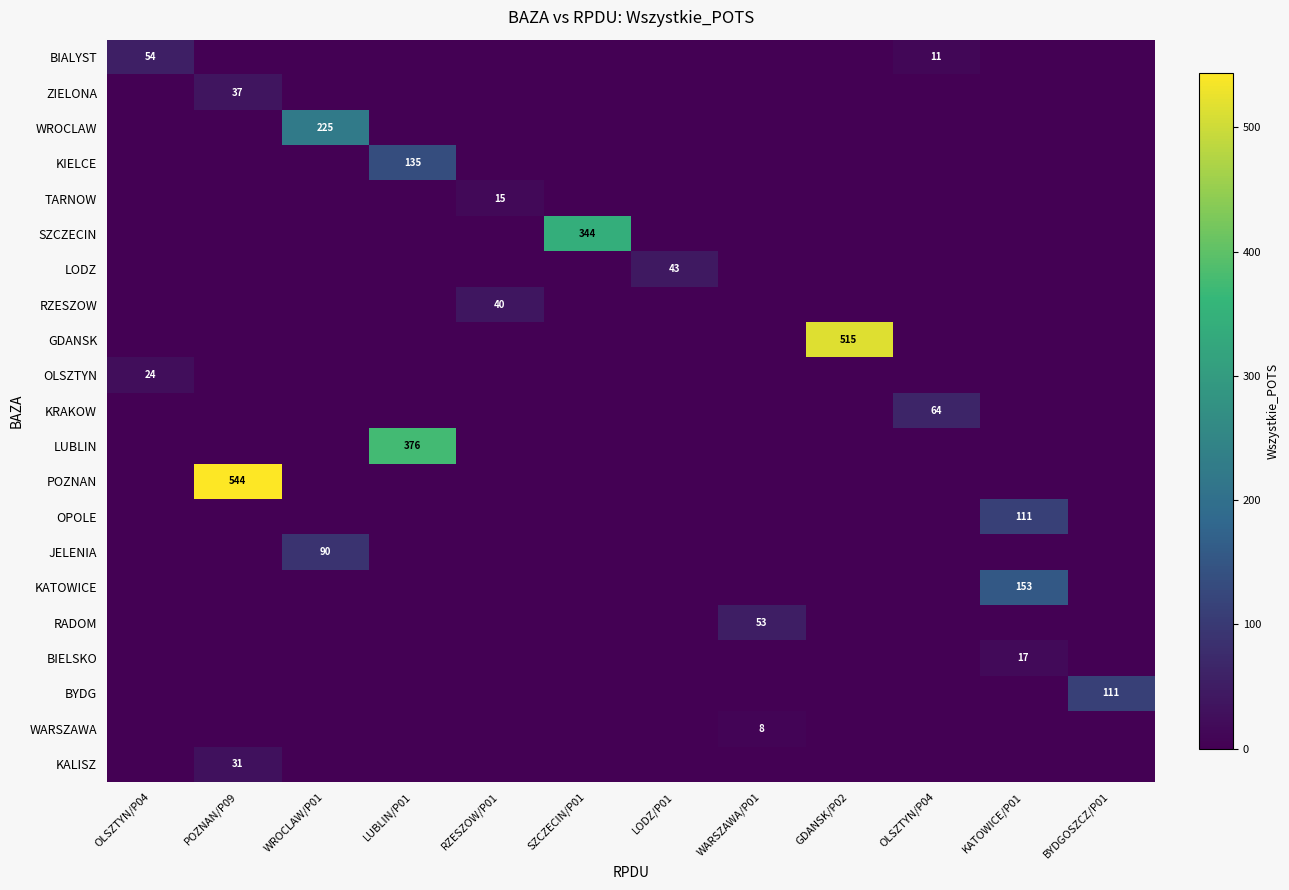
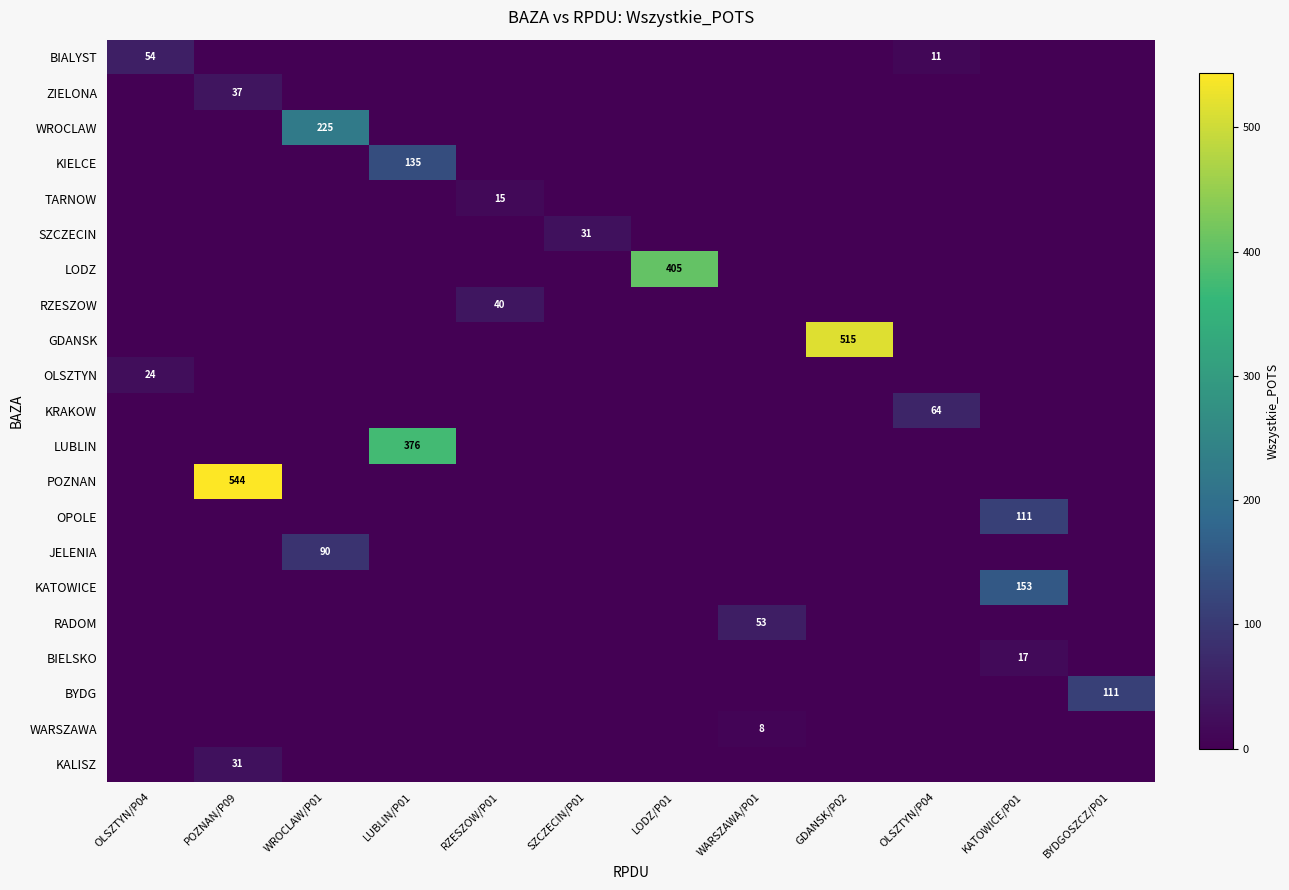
SZCZECIN, SZCZECIN/P01: 344 -> 31
LODZ, LODZ/P01: 43 -> 405
